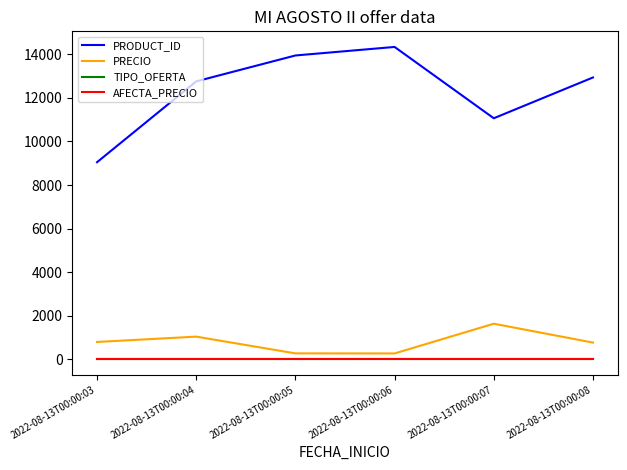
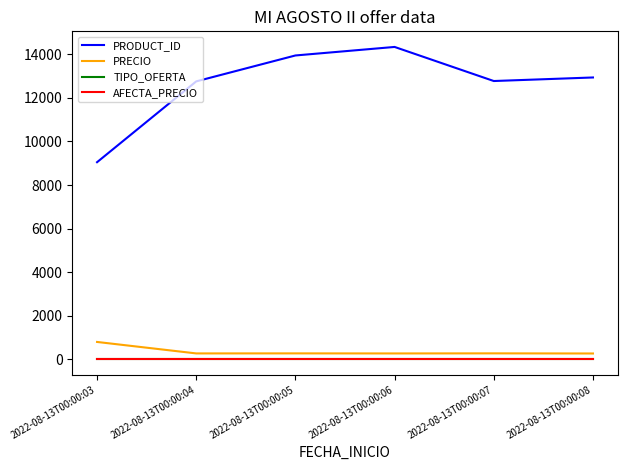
PRECIO, 2022-08-13T00:00:04: 1000 -> 300
PRODUCT_ID, 2022-08-13T00:00:07: 11100 -> 12800
PRECIO, 2022-08-13T00:00:07: 1600 -> 300
PRECIO, 2022-08-13T00:00:08: 800 -> 300
